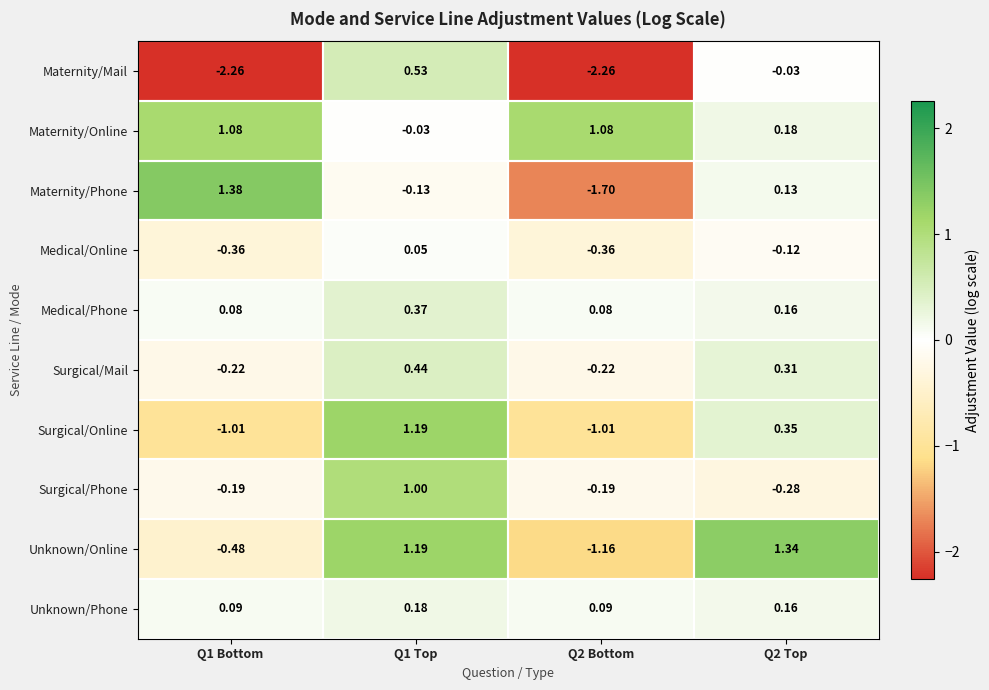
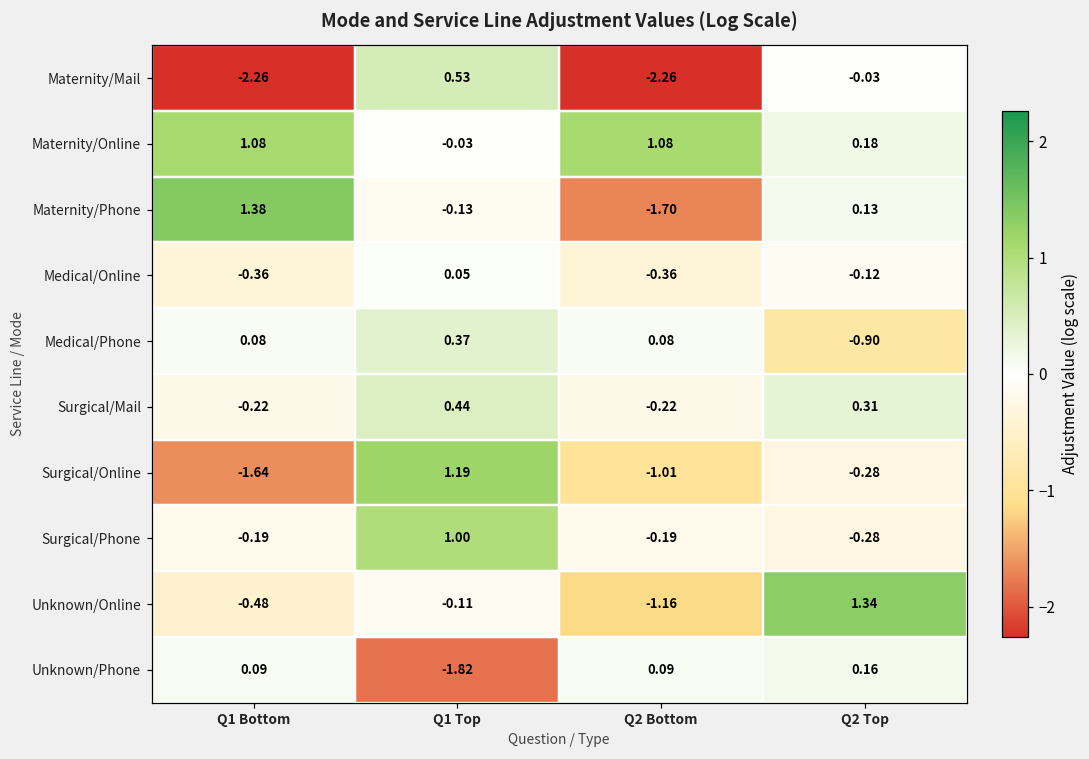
Medical/Phone, Q2 Top: 0.16 -> -0.90
Surgical/Online, Q1 Bottom: -1.01 -> -1.64
Surgical/Online, Q2 Top: 0.35 -> -0.28
Unknown/Online, Q1 Top: 1.19 -> -0.11
Unknown/Phone, Q1 Top: 0.18 -> -1.82
